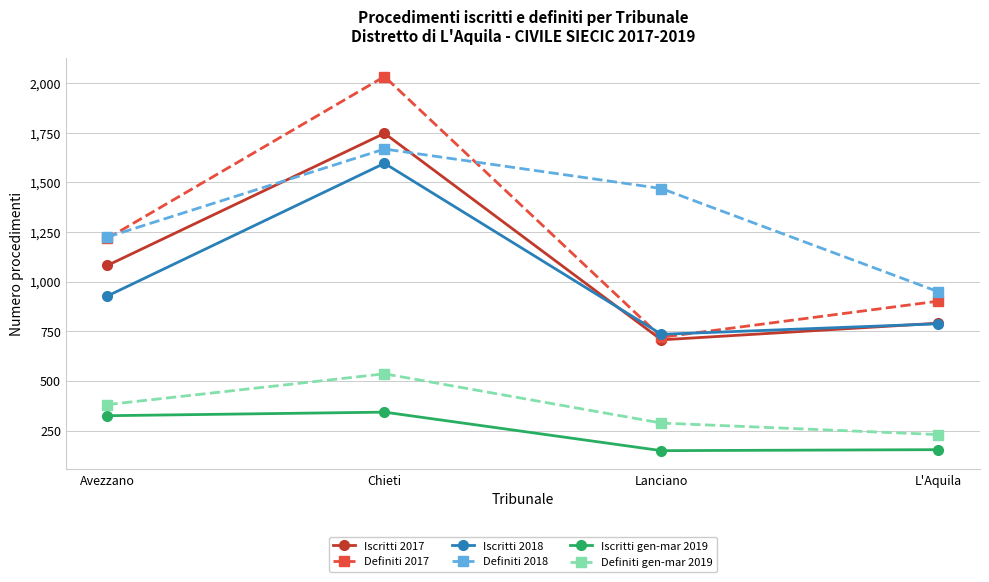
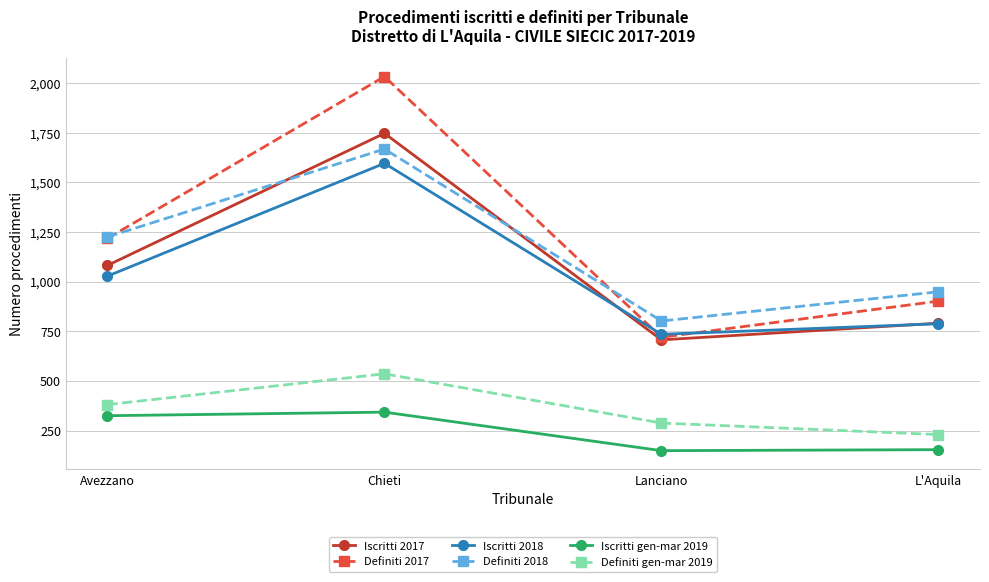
Iscritti 2018, Avezzano: 930 -> 1,030
Definiti 2018, Lanciano: 1,470 -> 800
